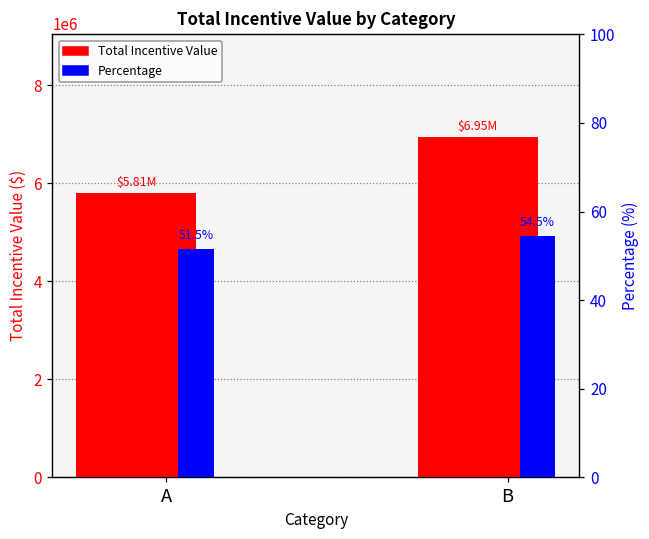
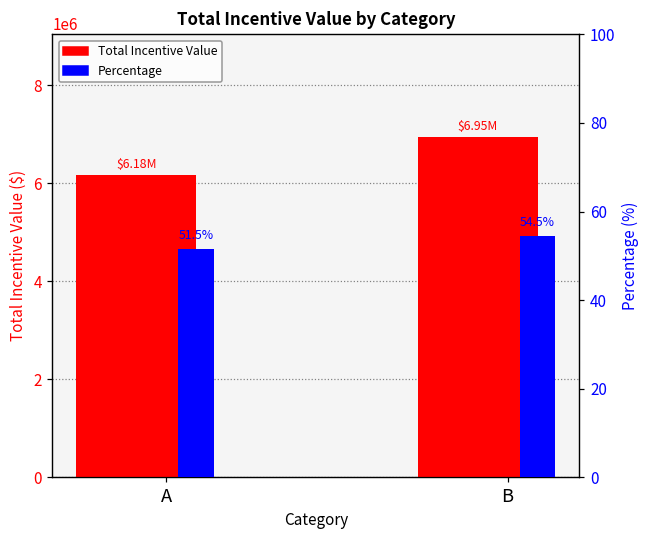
Total Incentive Value, A: $5.81M -> $6.18M
